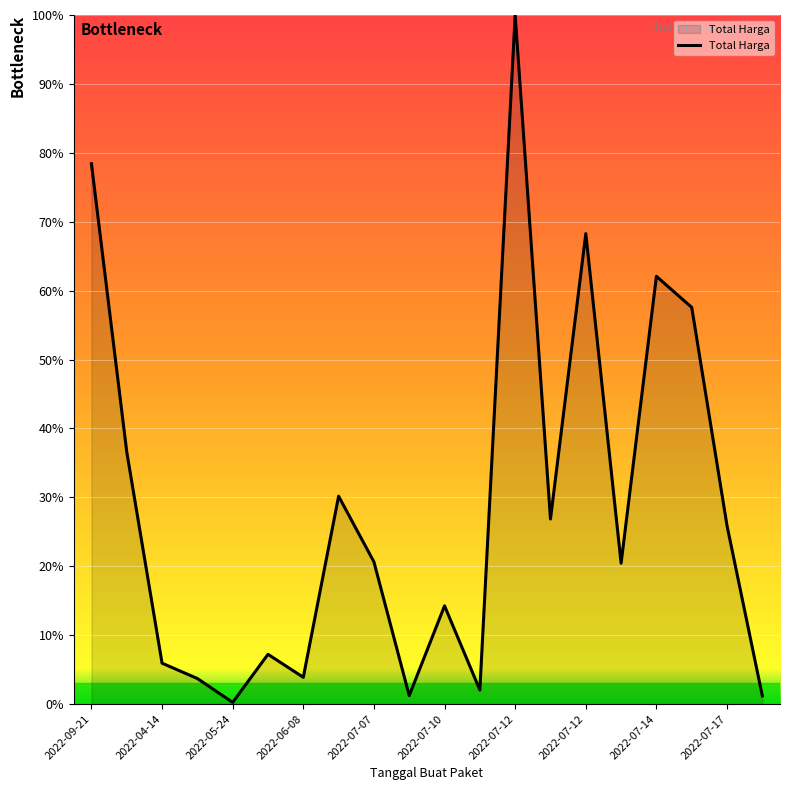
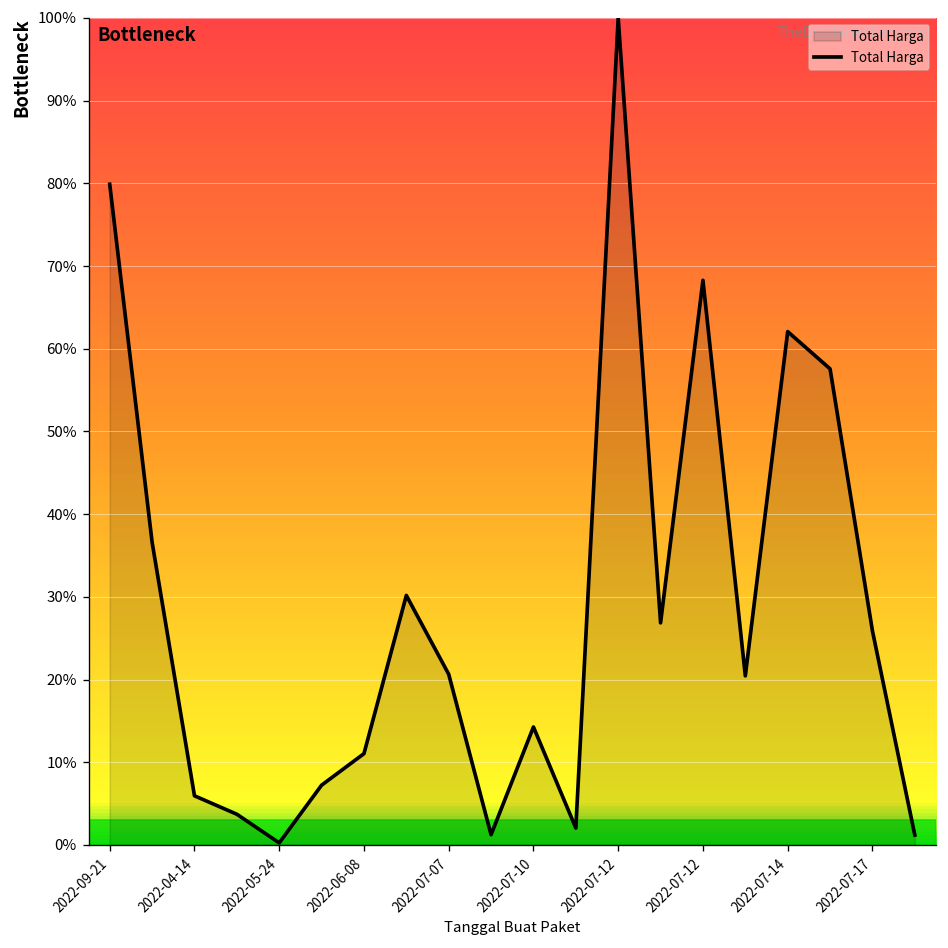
2022-09-21: 78% -> 80%
2022-06-08: 4% -> 11%
